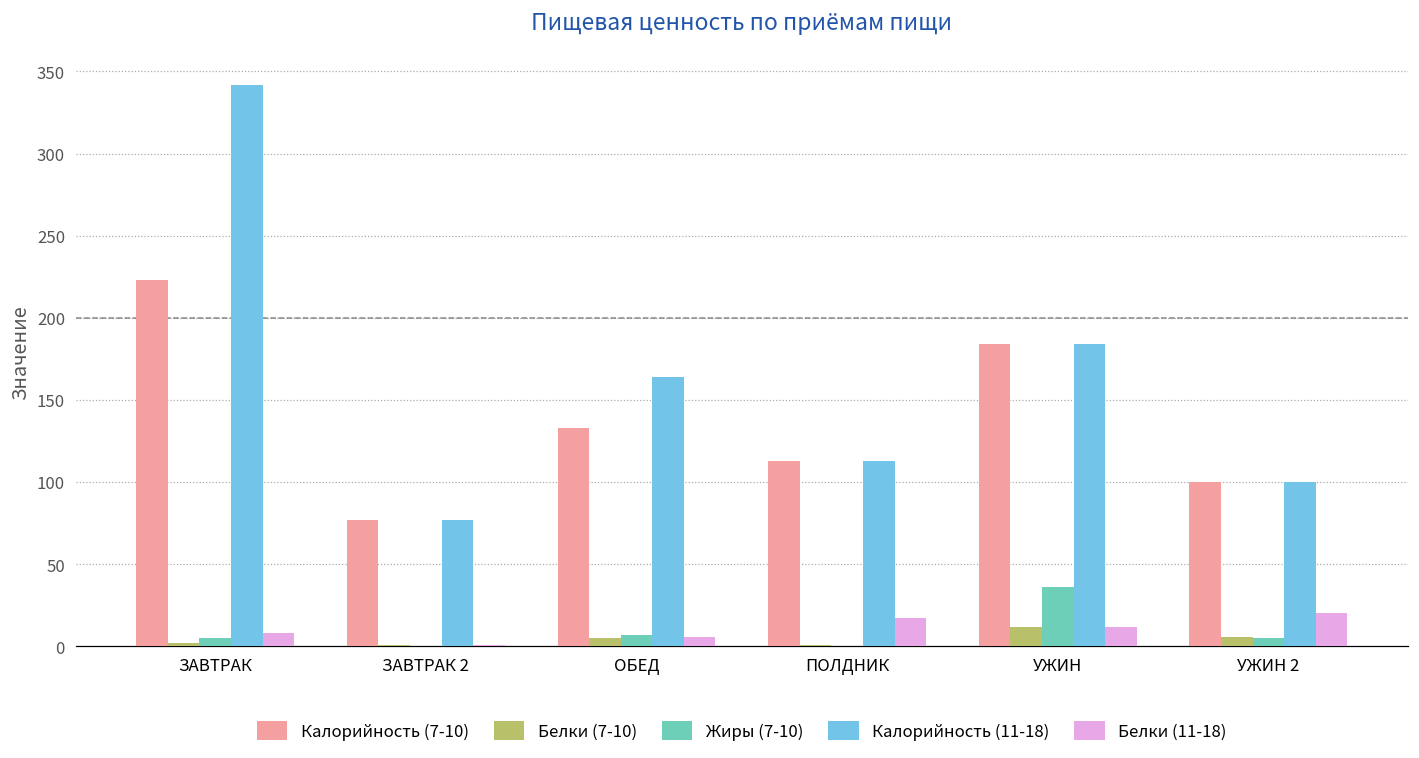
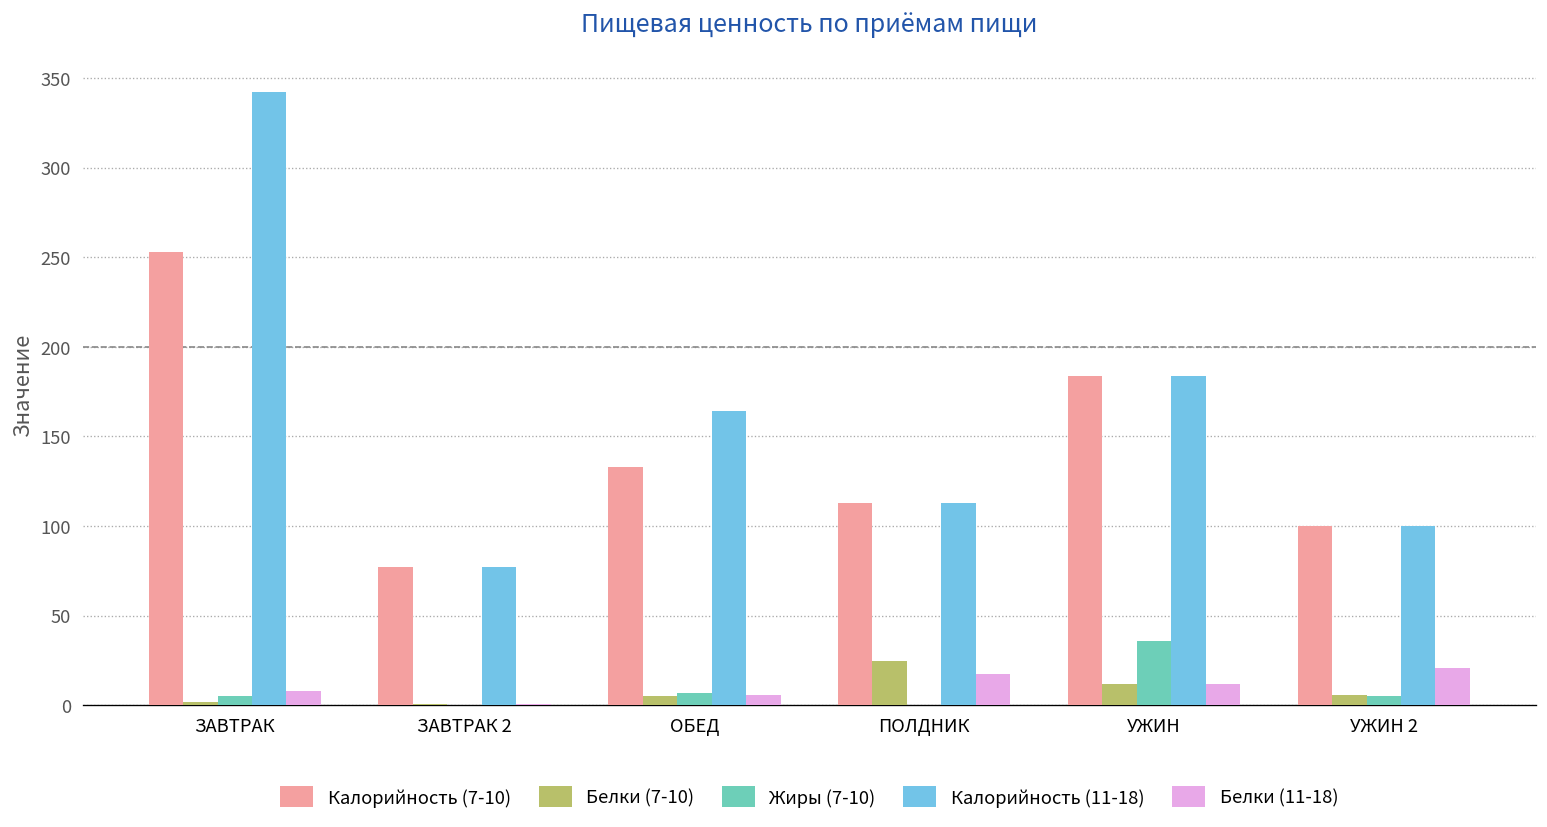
Калорийность (7-10), ЗАВТРАК: 223 -> 253
Белки (7-10), ПОЛДНИК: 1 -> 25
